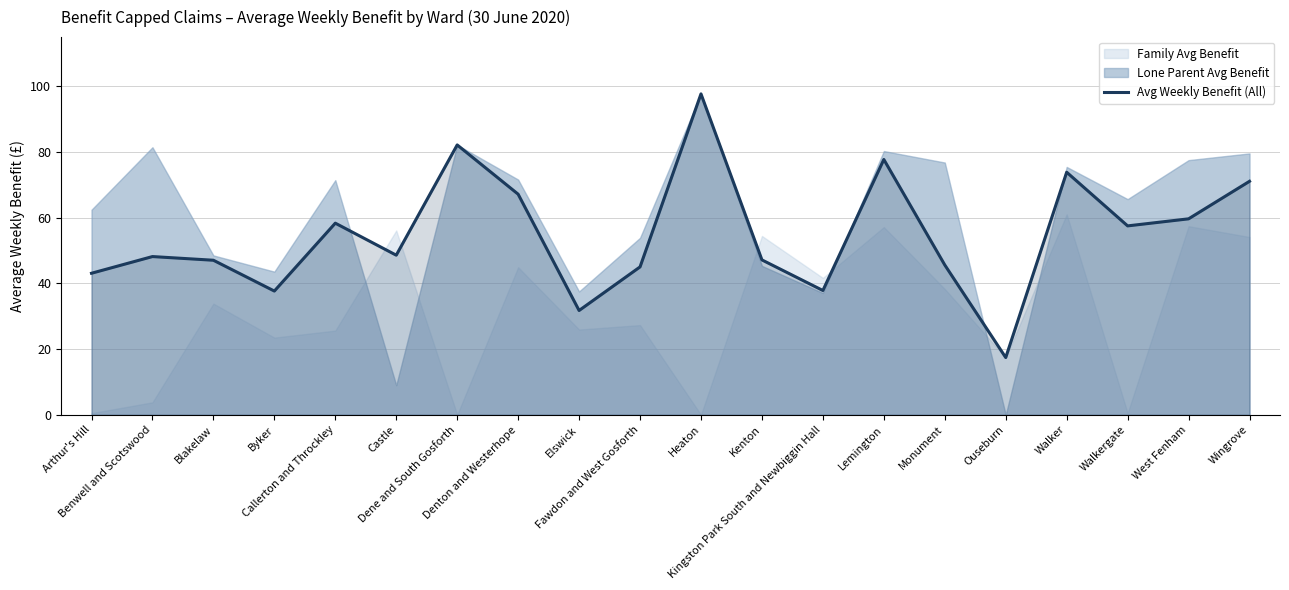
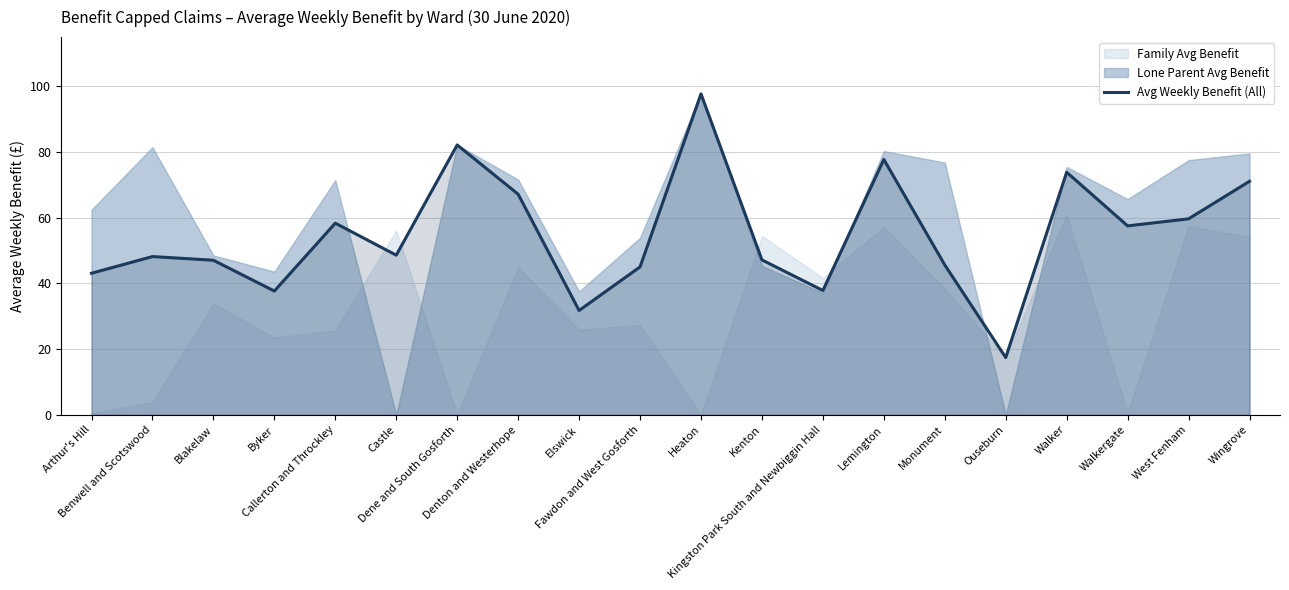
Lone Parent Avg Benefit, Castle: 9 -> 0
